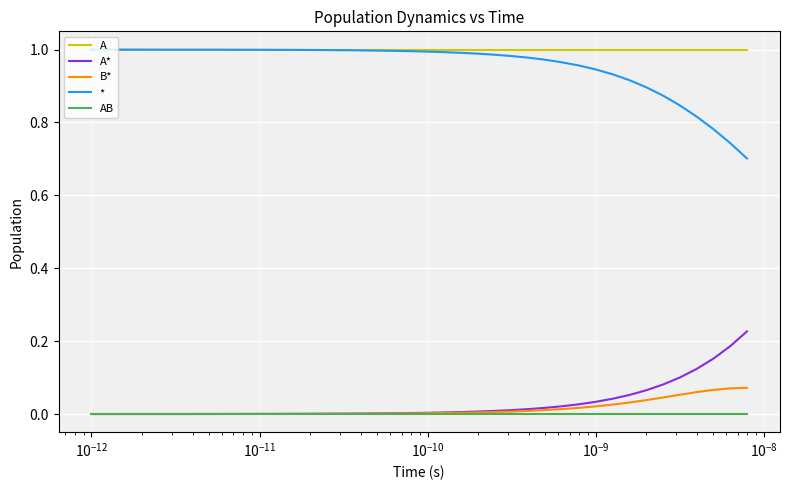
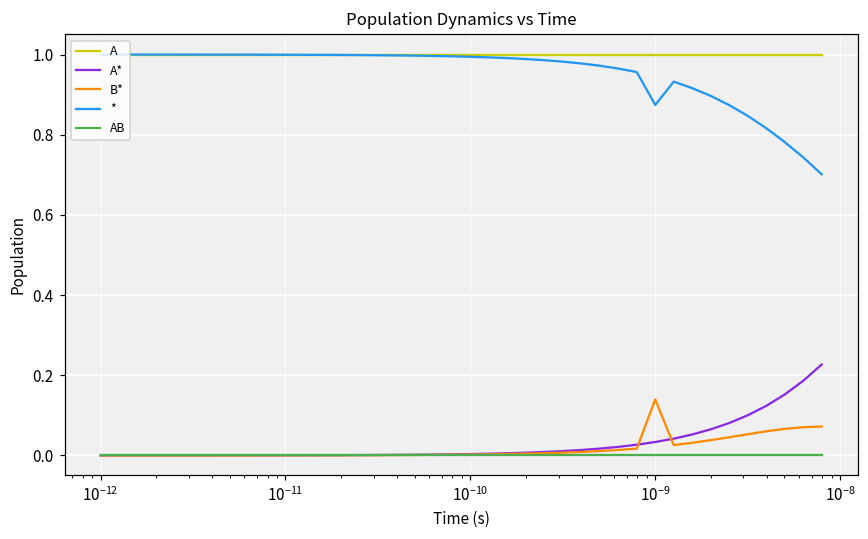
B*, 10^-9: 0.02 -> 0.14
*, 10^-9: 0.95 -> 0.87
